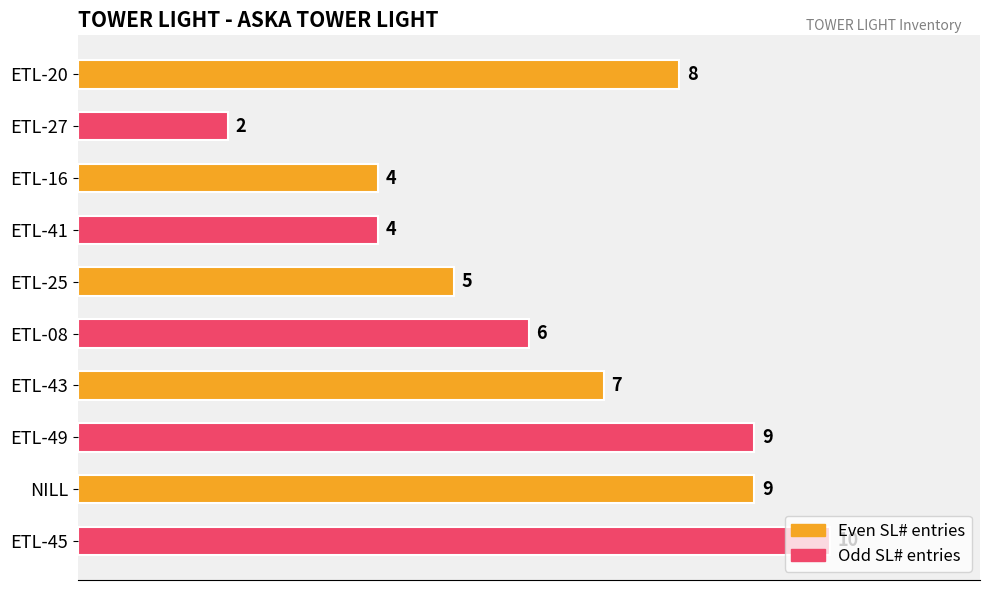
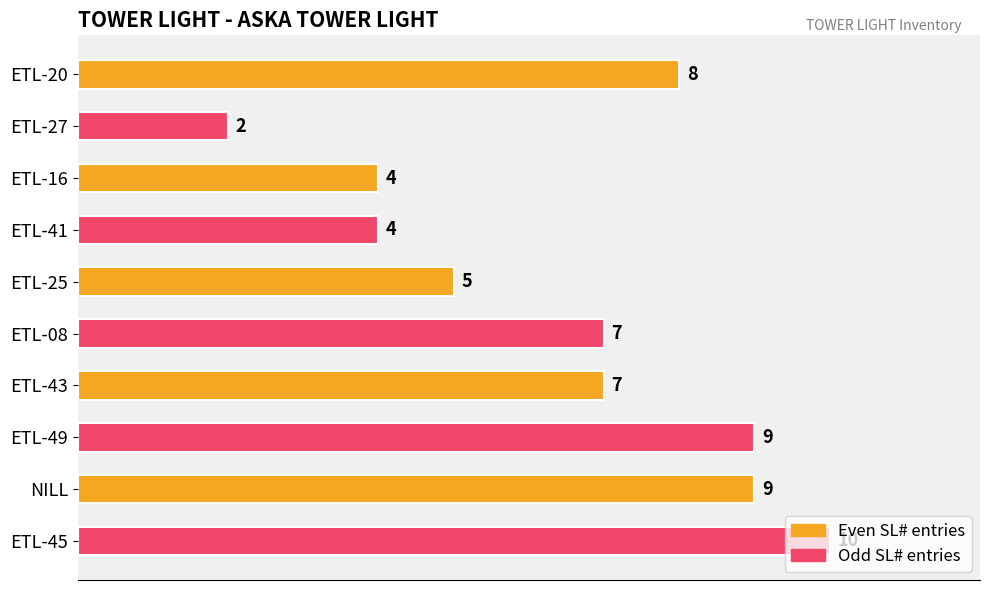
ETL-08: 6 -> 7
